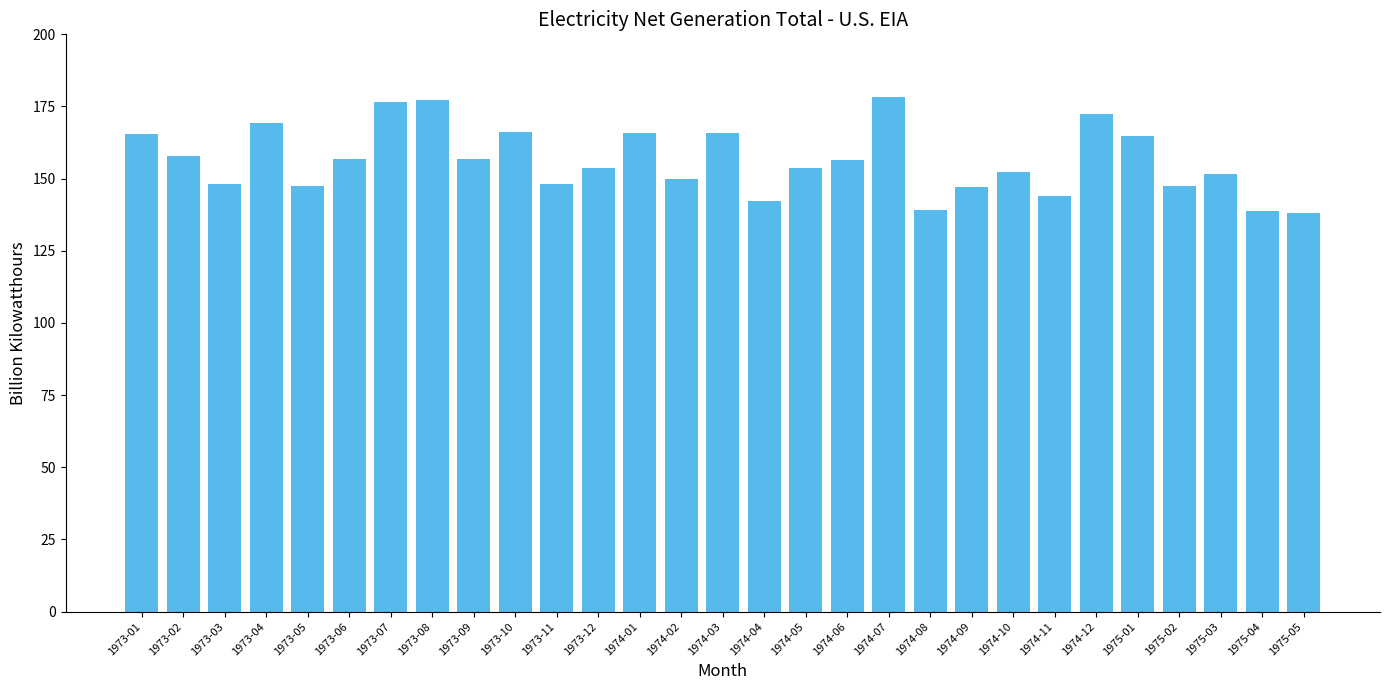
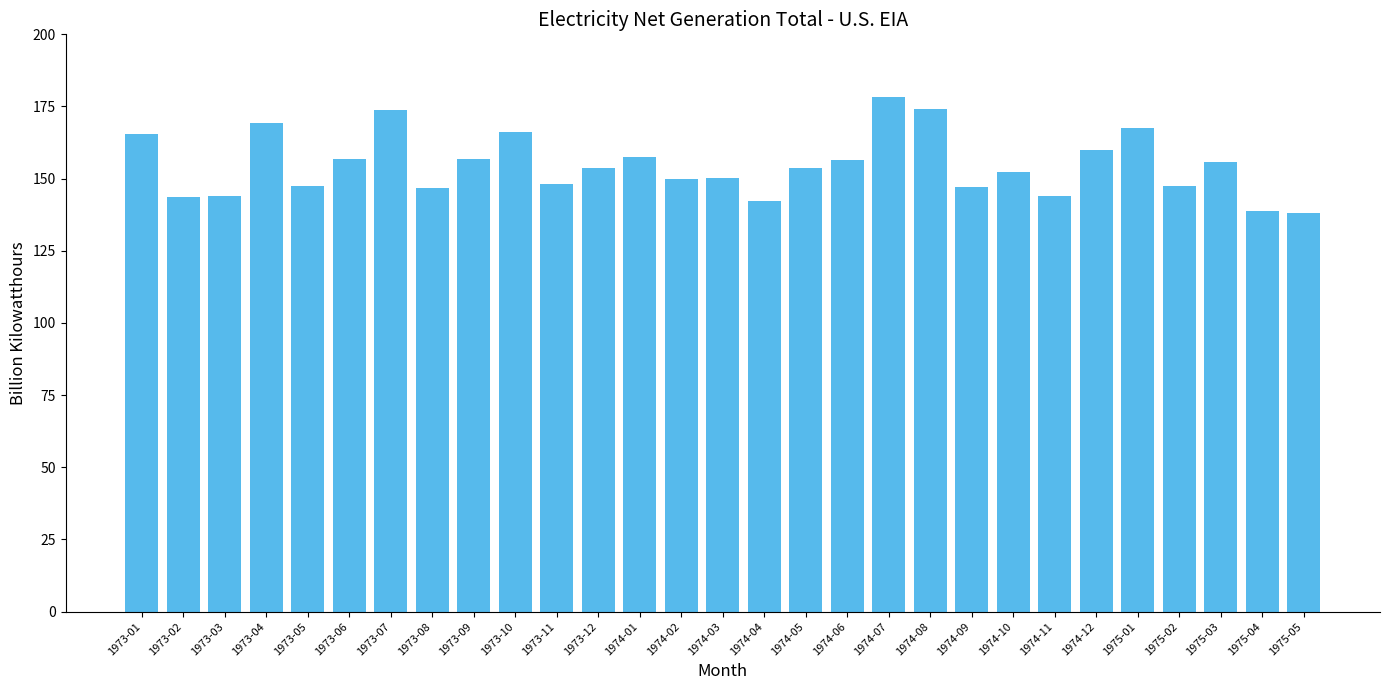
1973-02: 158 -> 144
1973-03: 148 -> 144
1973-07: 177 -> 174
1973-08: 177 -> 147
1974-01: 166 -> 158
1974-03: 166 -> 150
1974-08: 139 -> 174
1974-12: 173 -> 160
1975-01: 165 -> 168
1975-03: 152 -> 156
